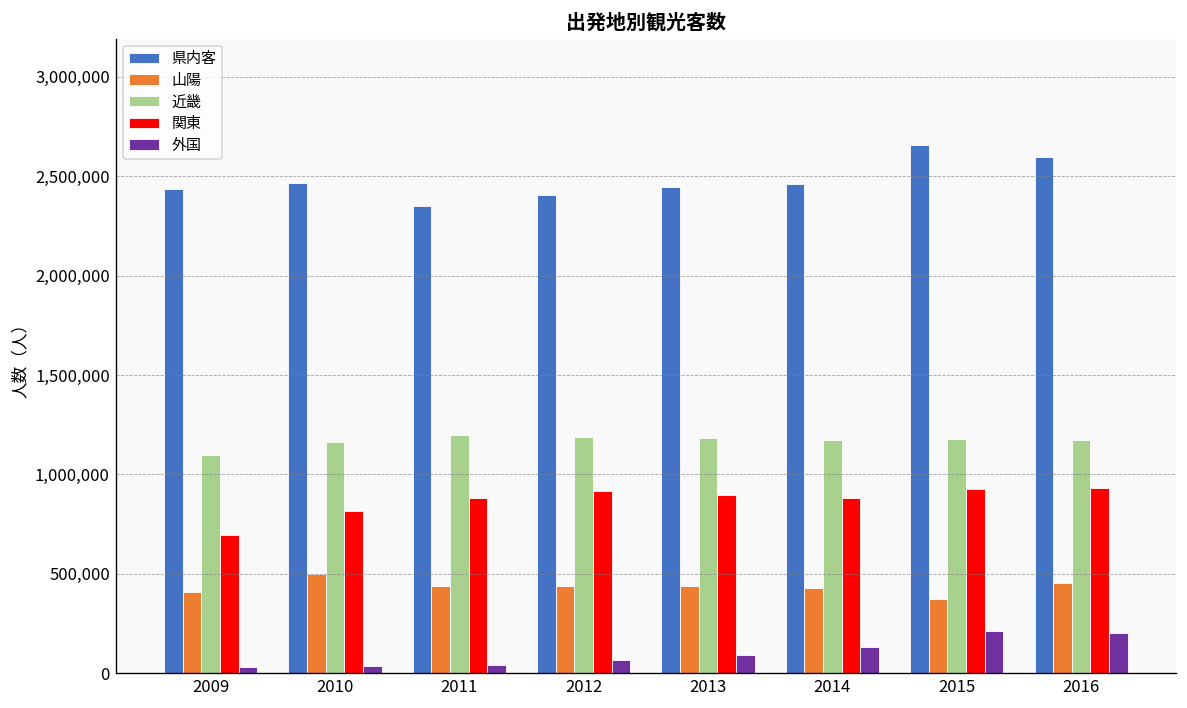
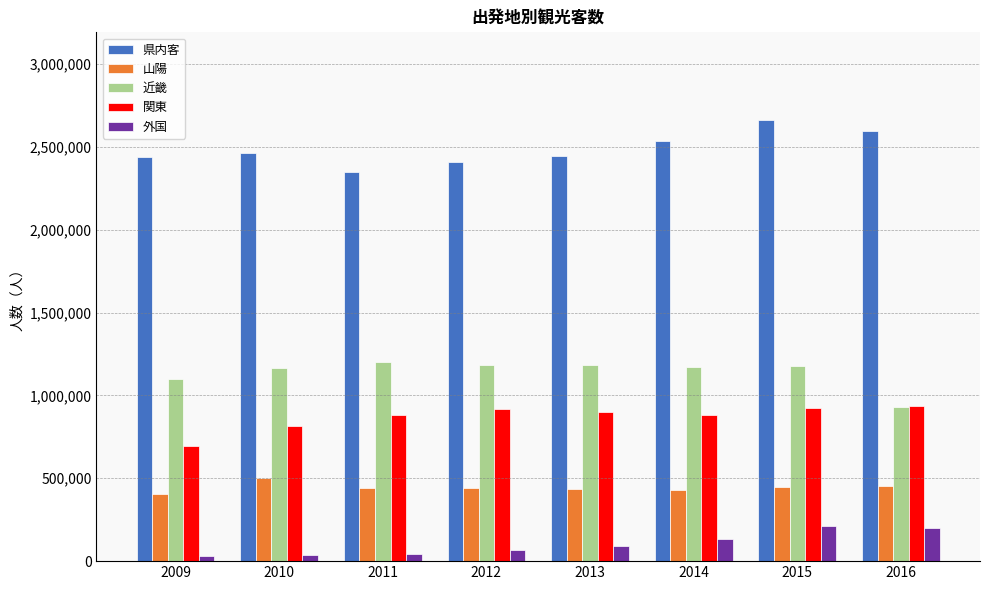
県内客, 2014: 2,460,000 -> 2,540,000
山陽, 2015: 380,000 -> 450,000
近畿, 2016: 1,170,000 -> 930,000
